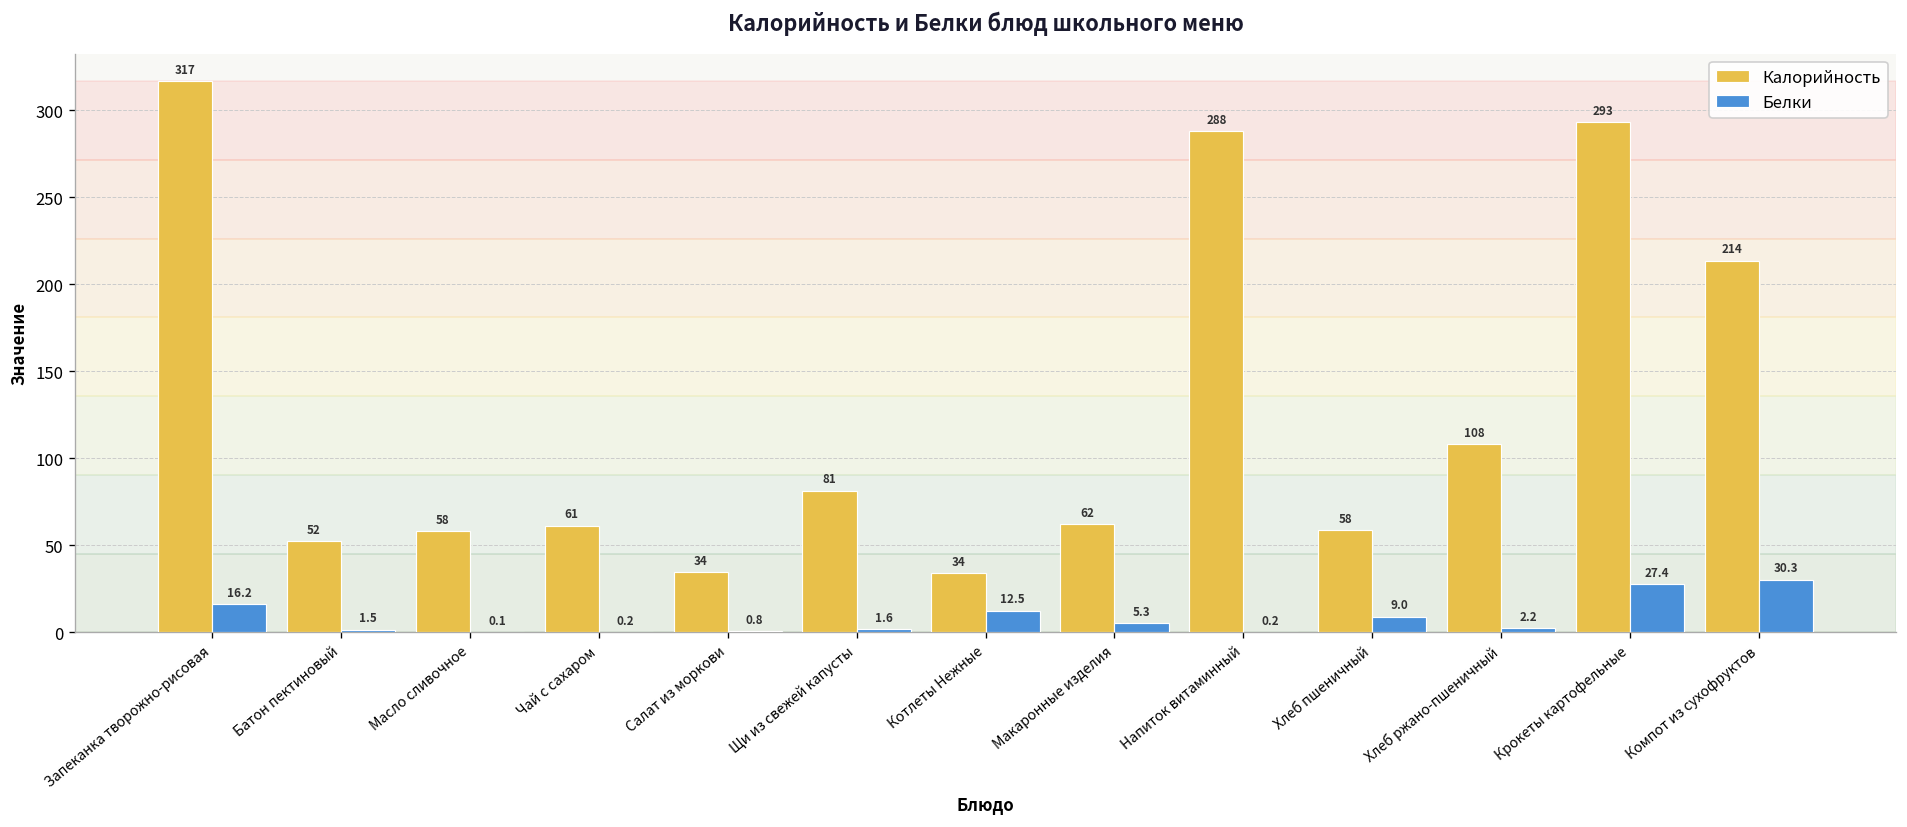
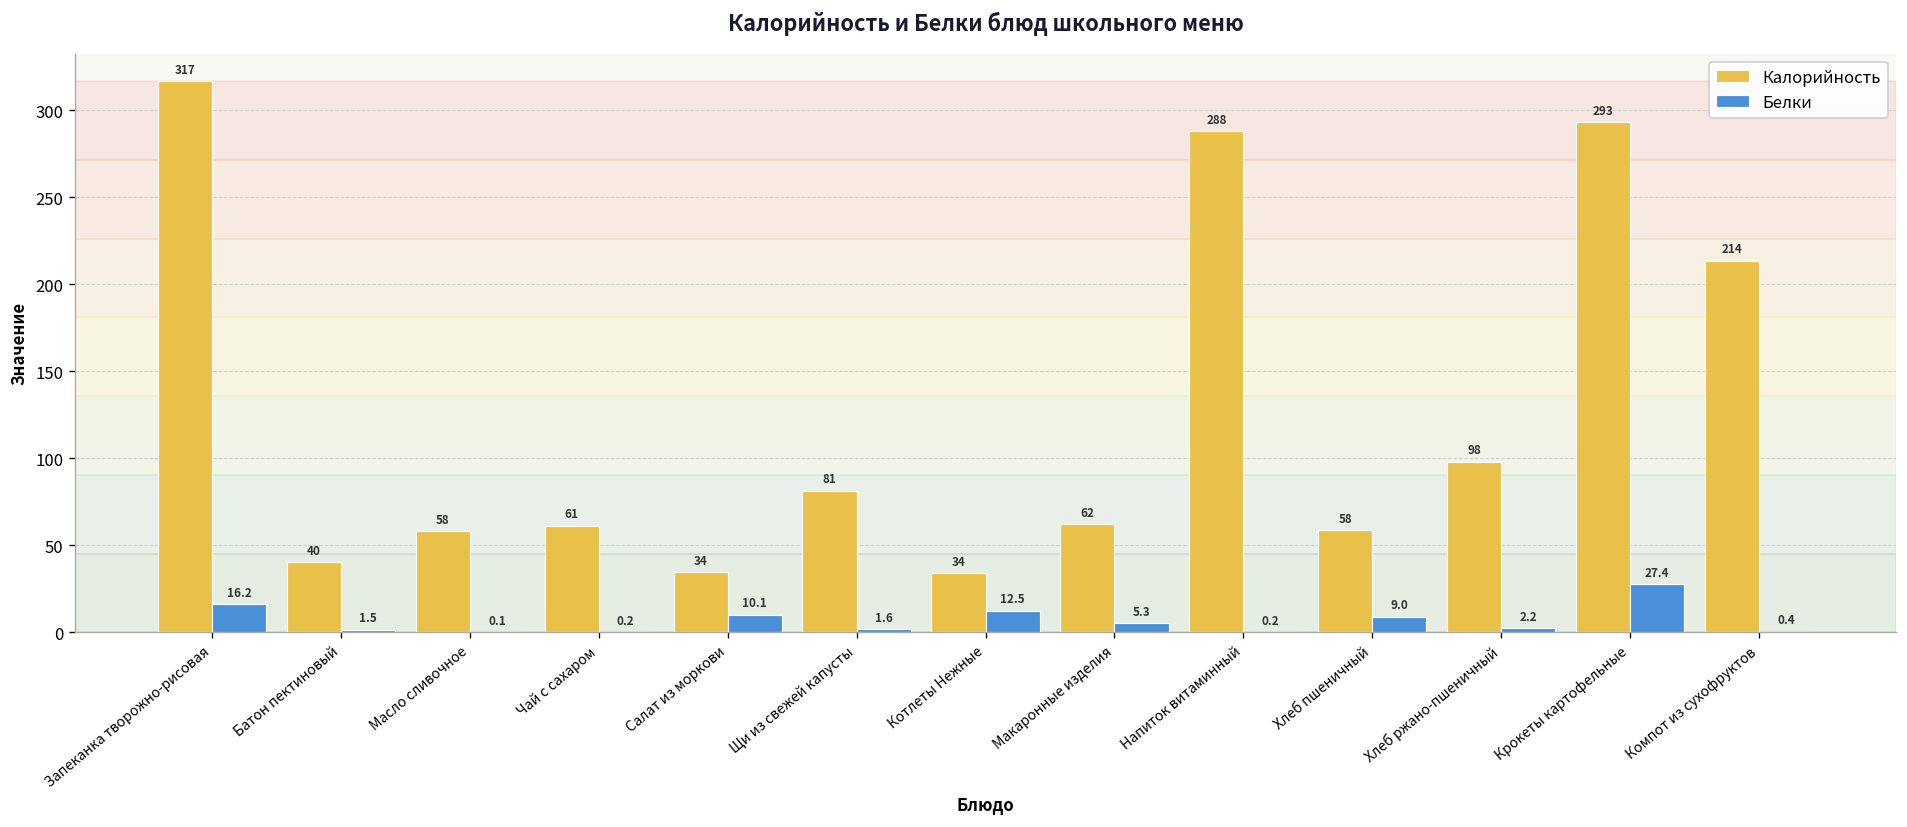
Калорийность, Батон пектиновый: 52 -> 40
Белки, Салат из моркови: 0.8 -> 10.1
Калорийность, Хлеб ржано-пшеничный: 108 -> 98
Белки, Компот из сухофруктов: 30.3 -> 0.4
